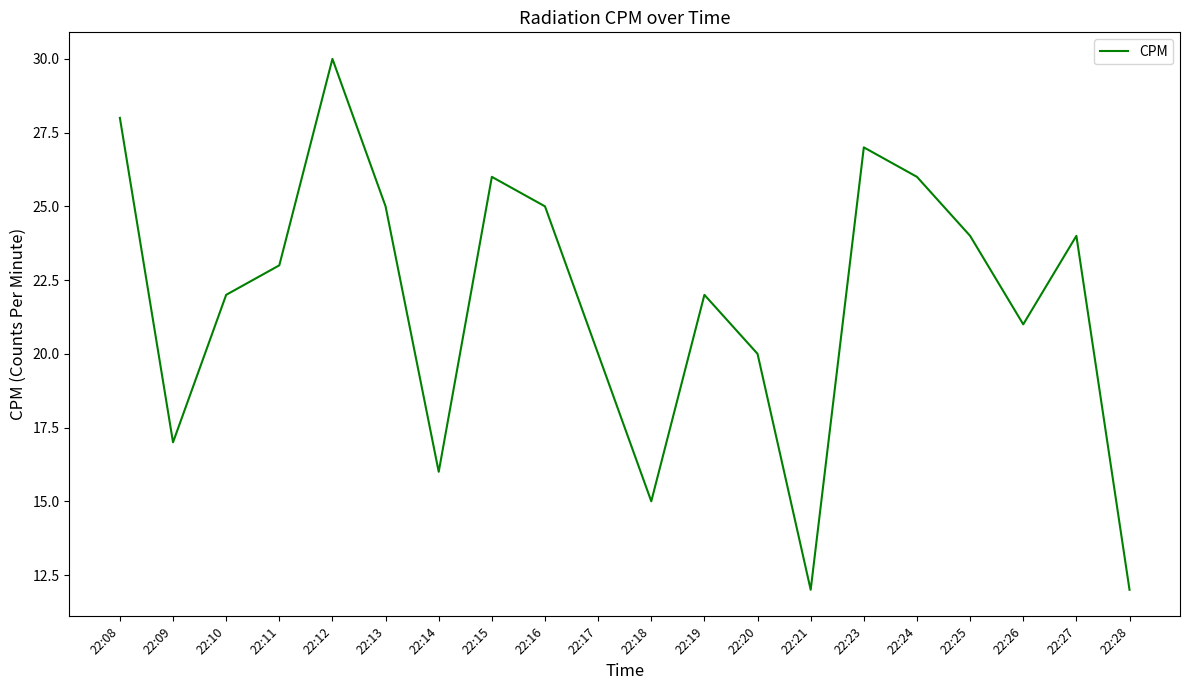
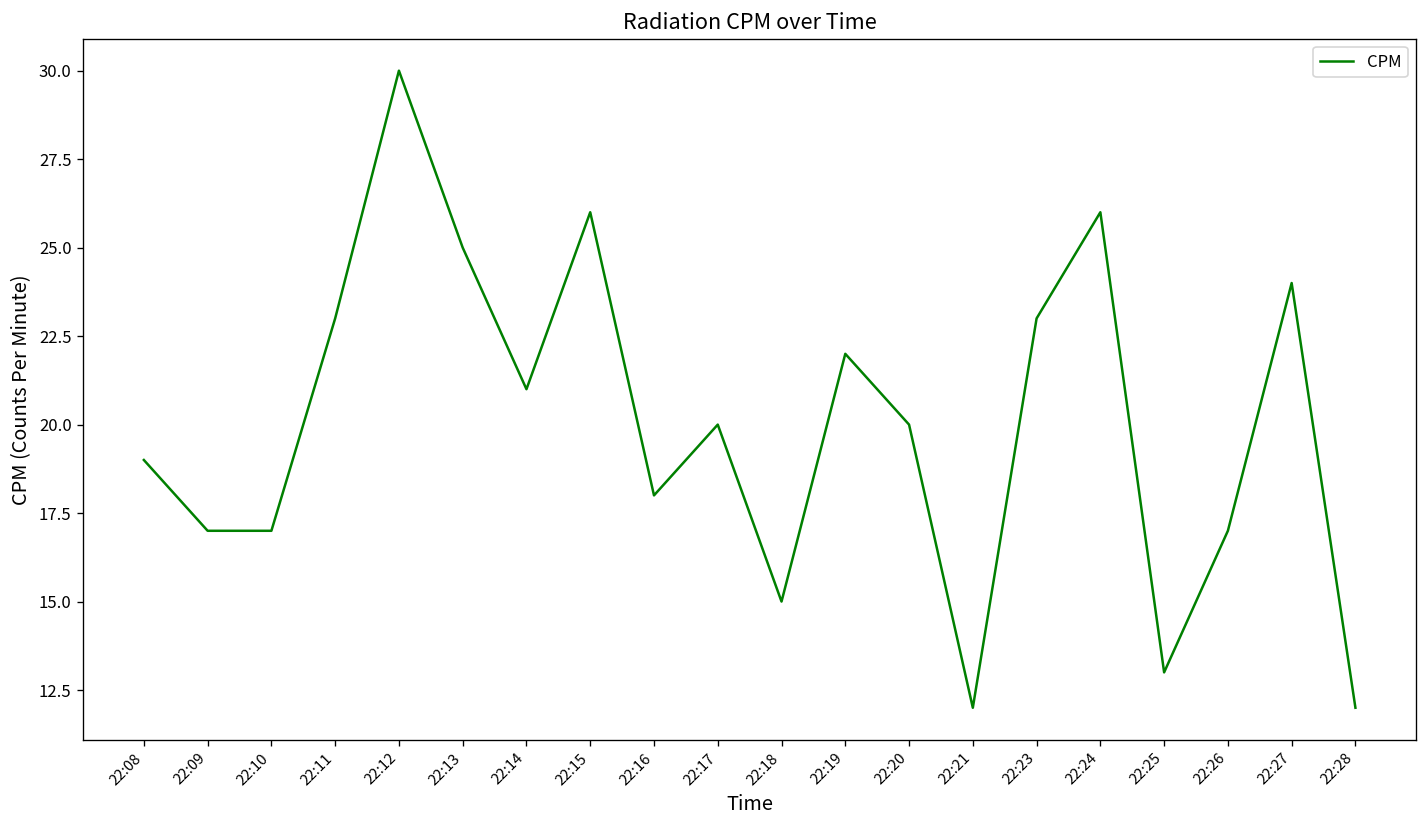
22:08: 28 -> 19
22:10: 22 -> 17
22:14: 16 -> 21
22:16: 25 -> 18
22:23: 27 -> 23
22:25: 24 -> 13
22:26: 21 -> 17
